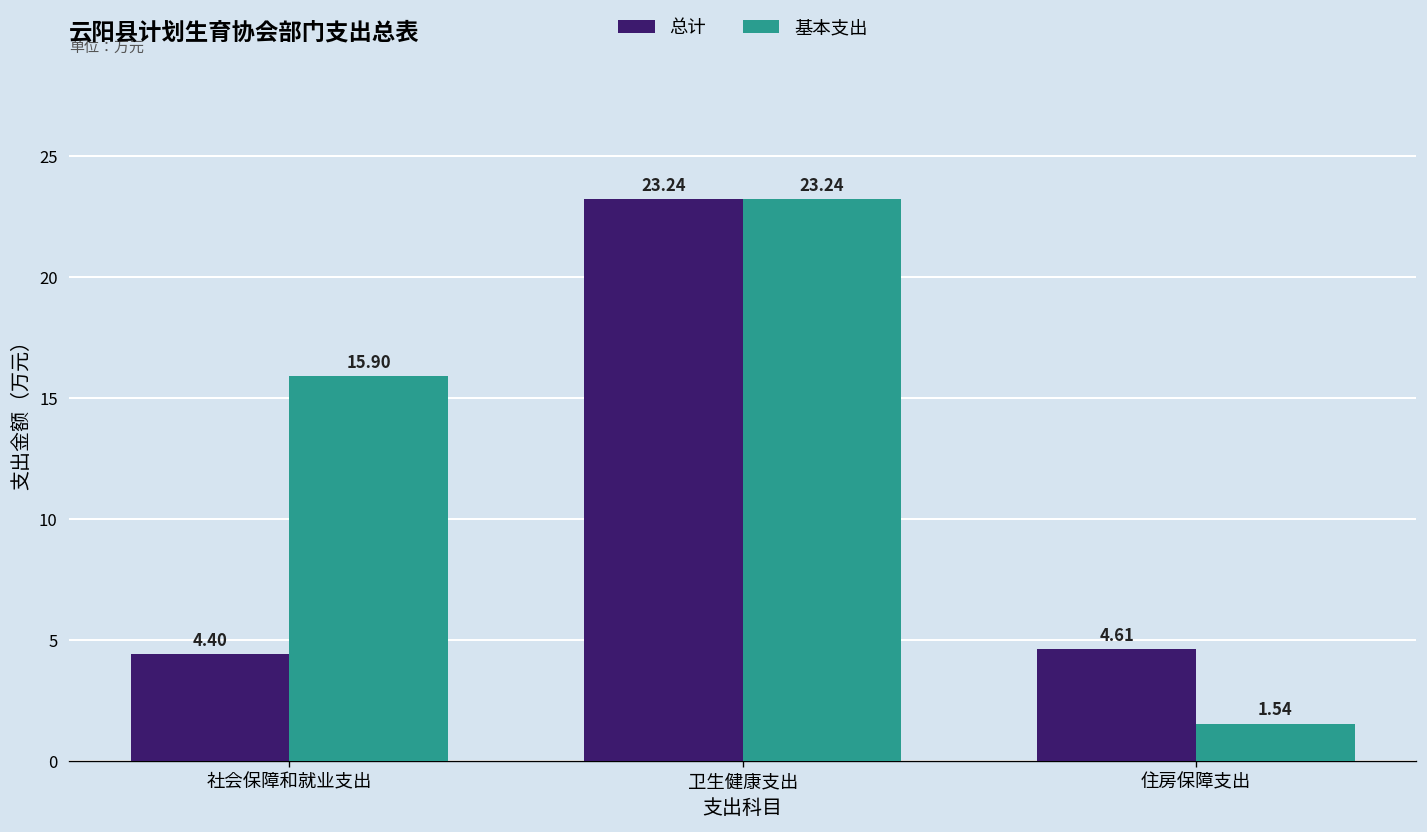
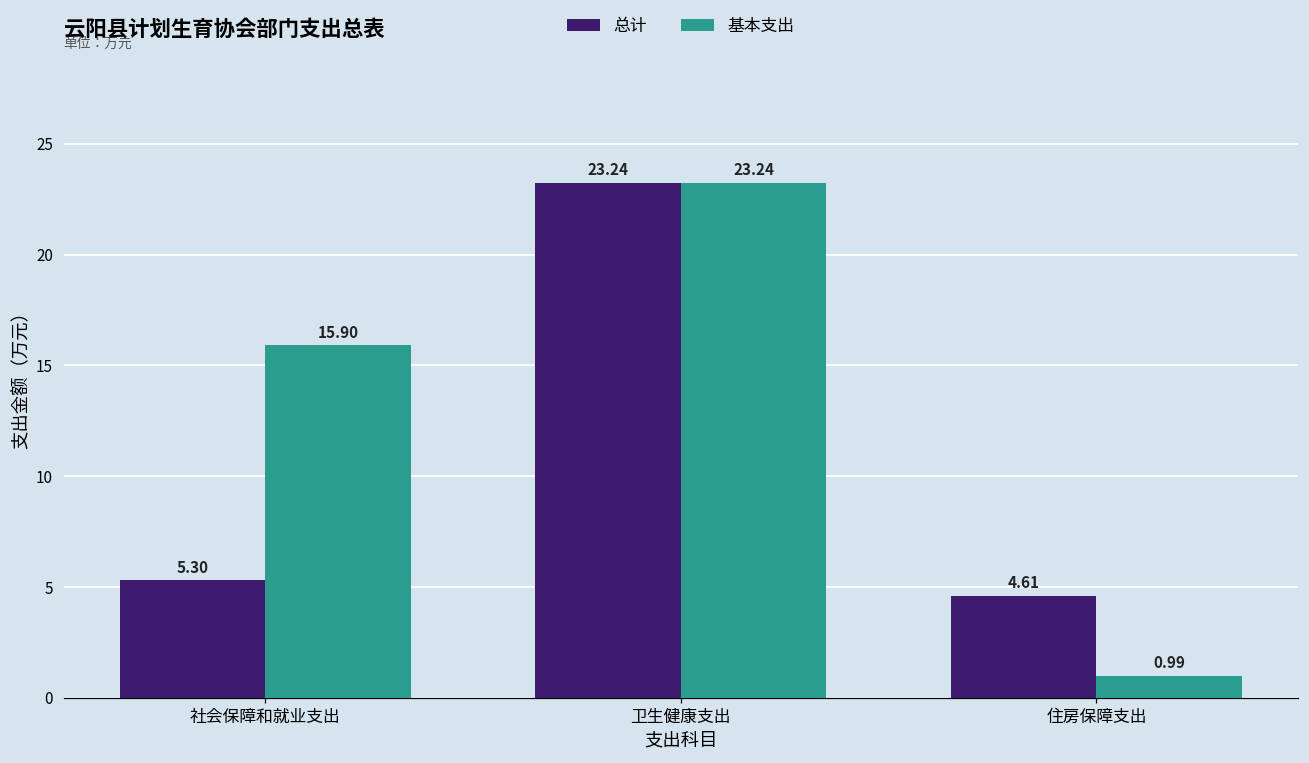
总计, 社会保障和就业支出: 4.40 -> 5.30
基本支出, 住房保障支出: 1.54 -> 0.99
